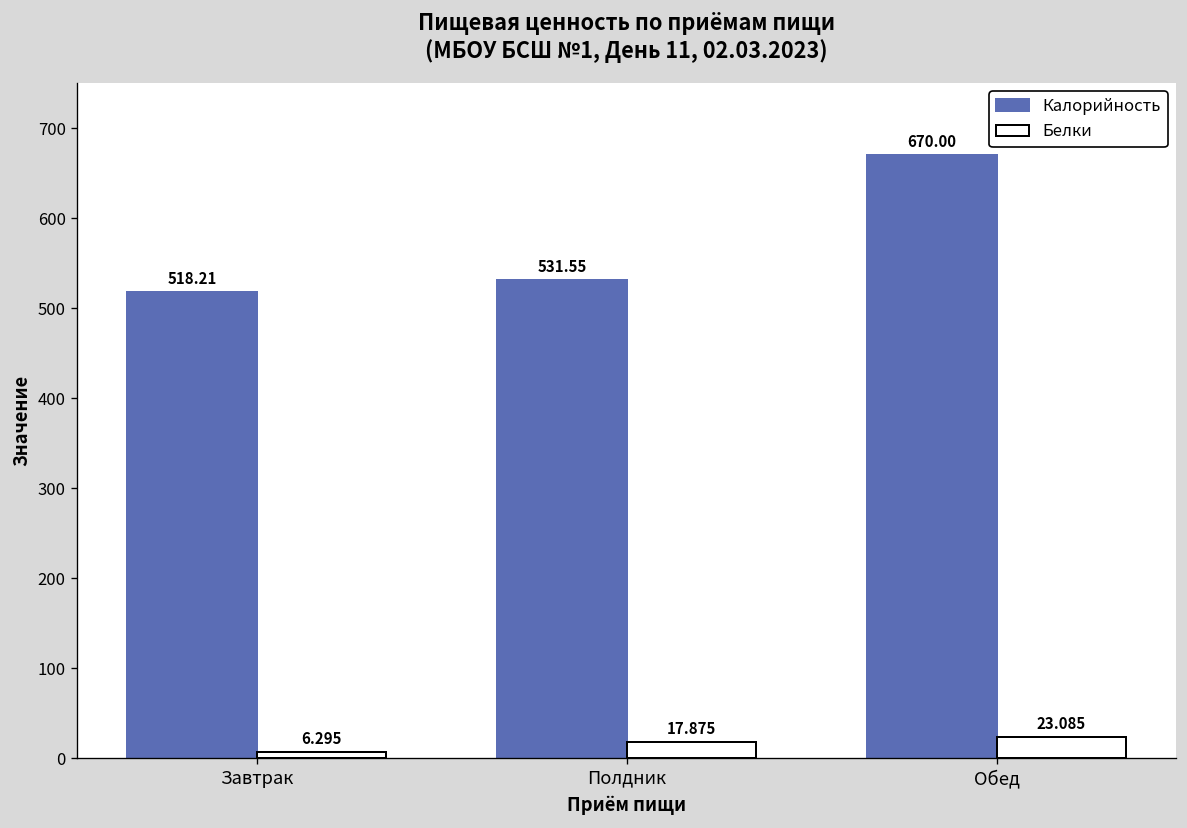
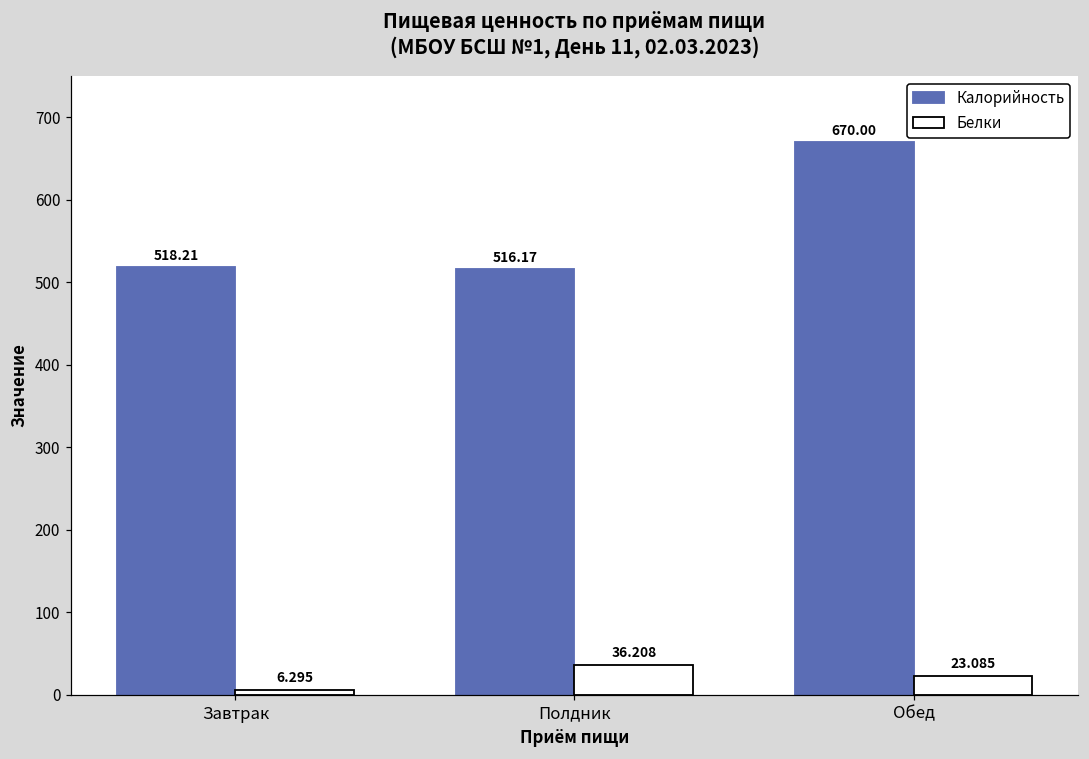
Калорийность, Полдник: 531.55 -> 516.17
Белки, Полдник: 17.875 -> 36.208
